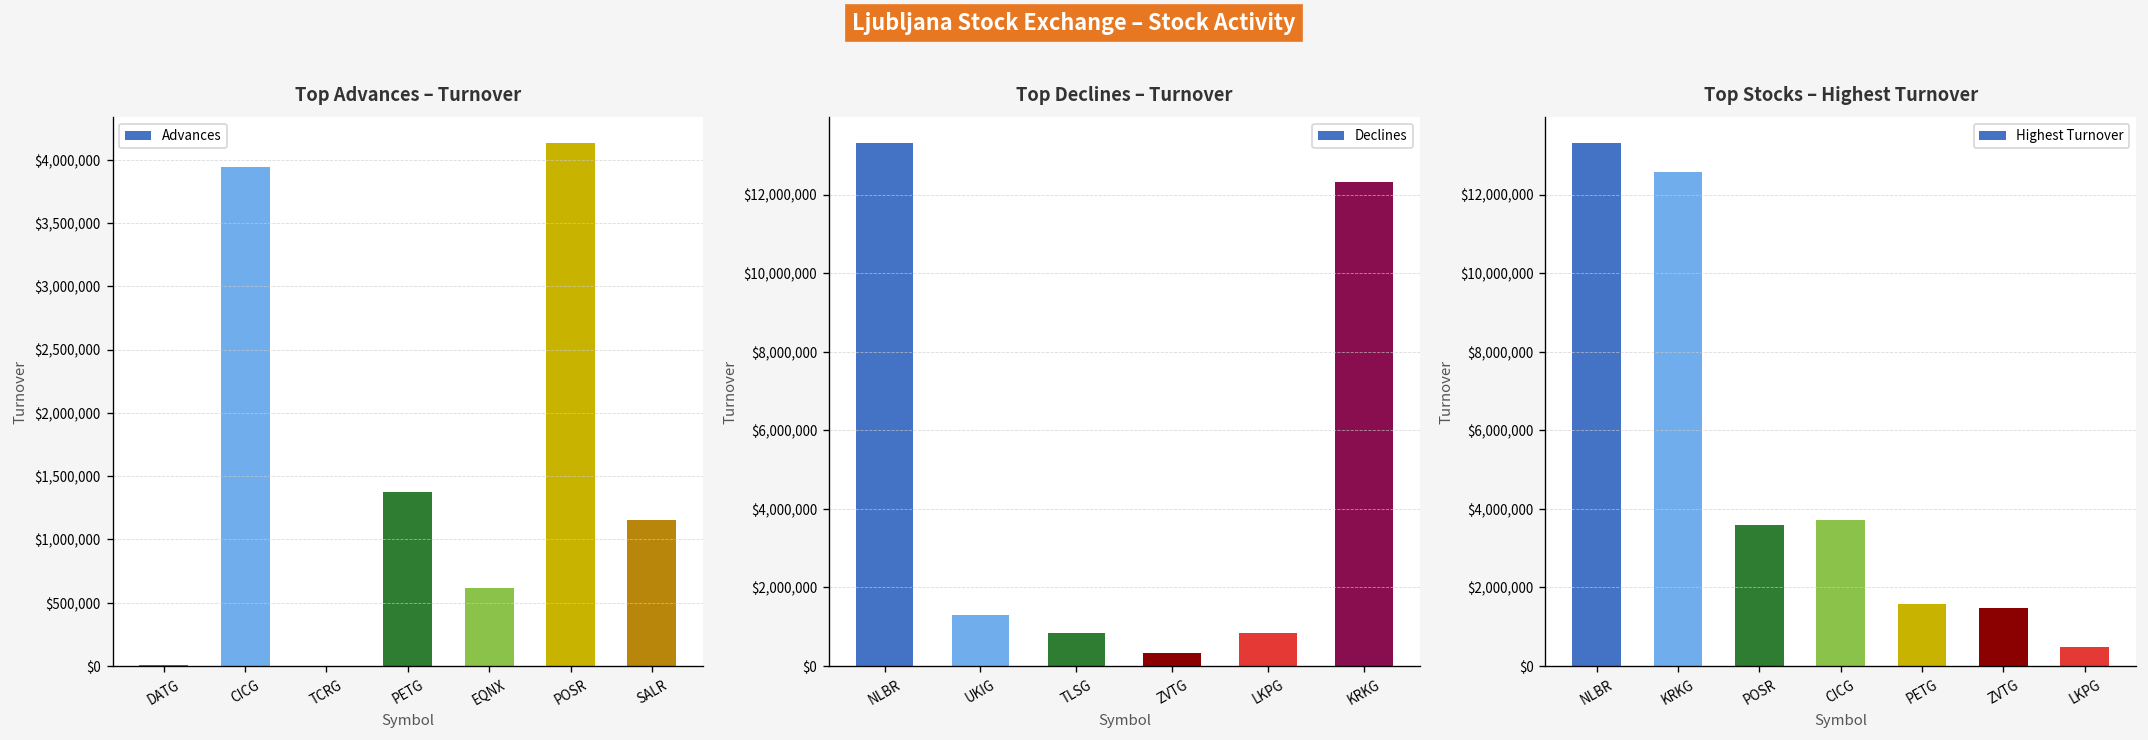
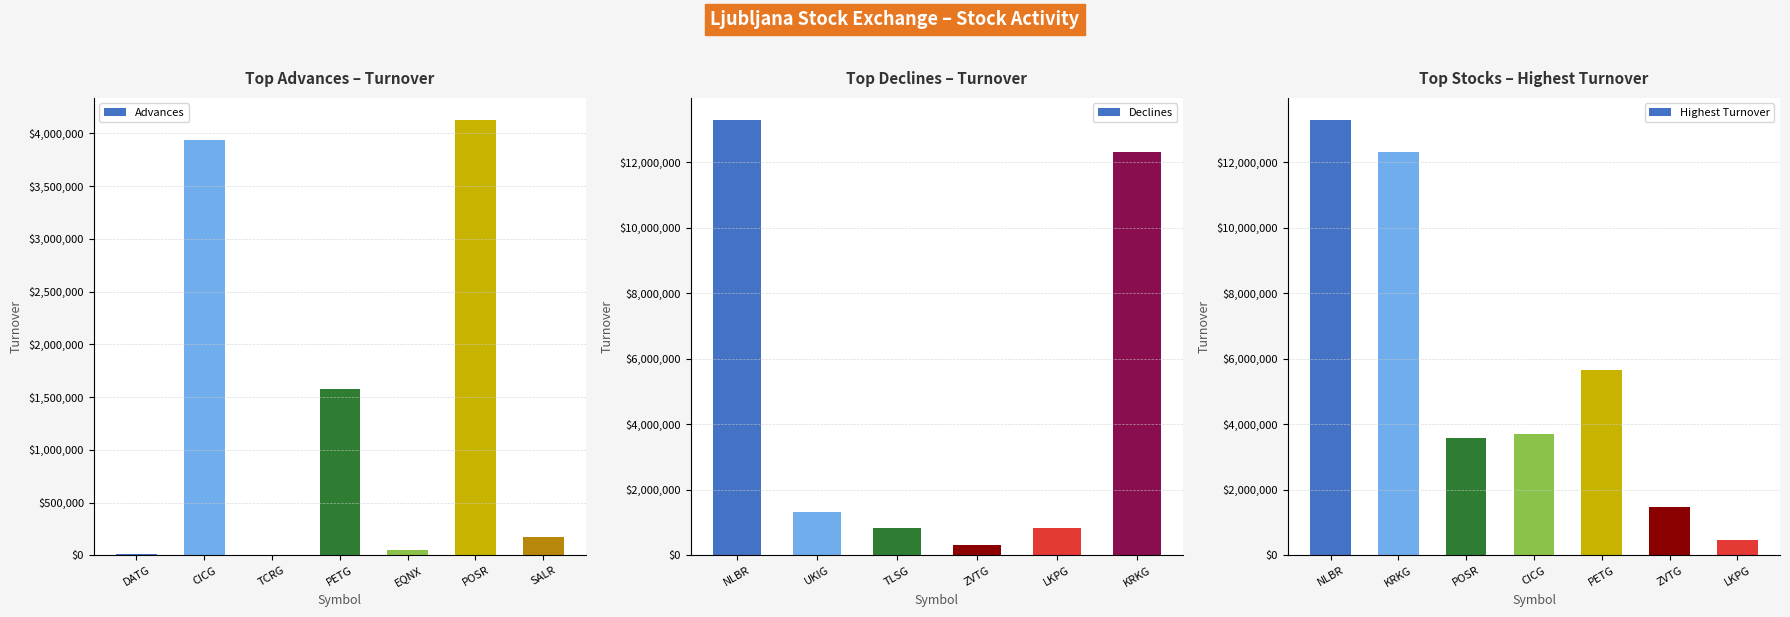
Top Advances – Turnover, PETG: $1,380,000 -> $1,570,000
Top Advances – Turnover, EQNX: $610,000 -> $50,000
Top Advances – Turnover, SALR: $1,160,000 -> $180,000
Top Stocks – Highest Turnover, KRKG: $12,600,000 -> $12,300,000
Top Stocks – Highest Turnover, PETG: $1,600,000 -> $5,700,000
